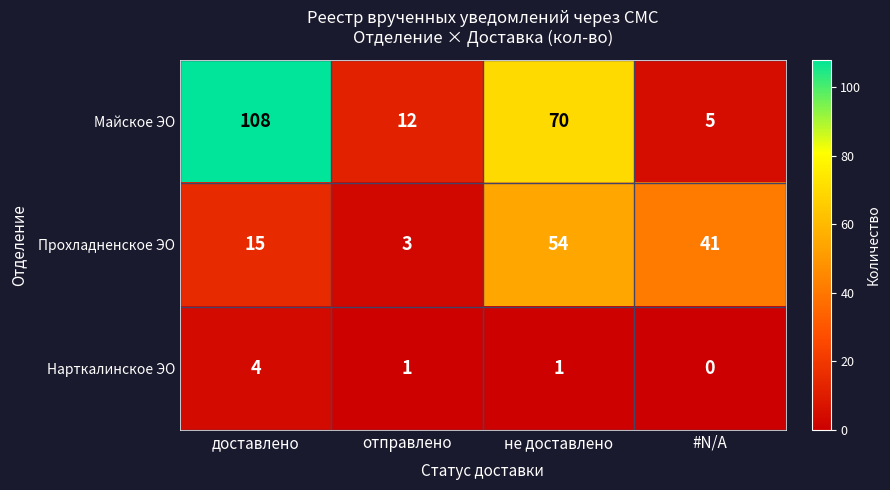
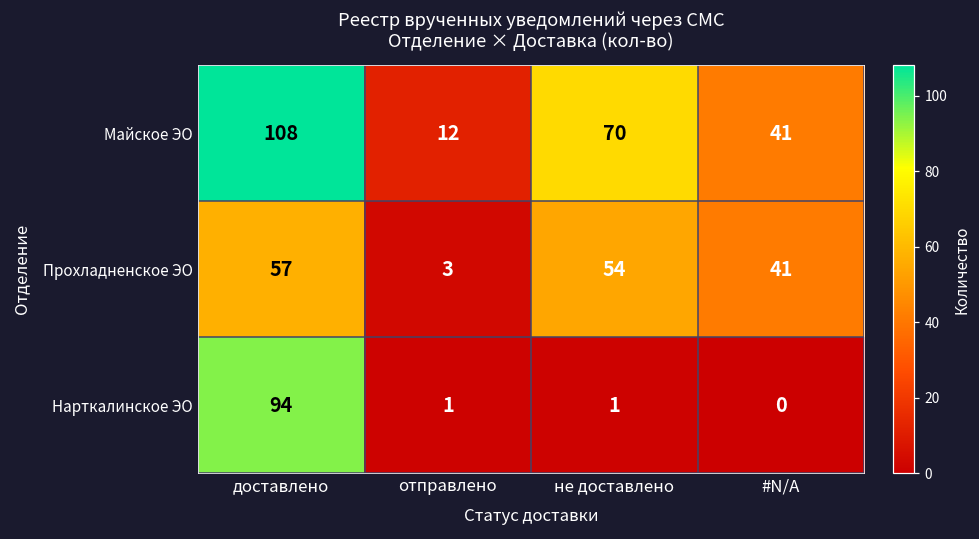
Майское ЭО, #N/A: 5 -> 41
Прохладненское ЭО, доставлено: 15 -> 57
Нарткалинское ЭО, доставлено: 4 -> 94
